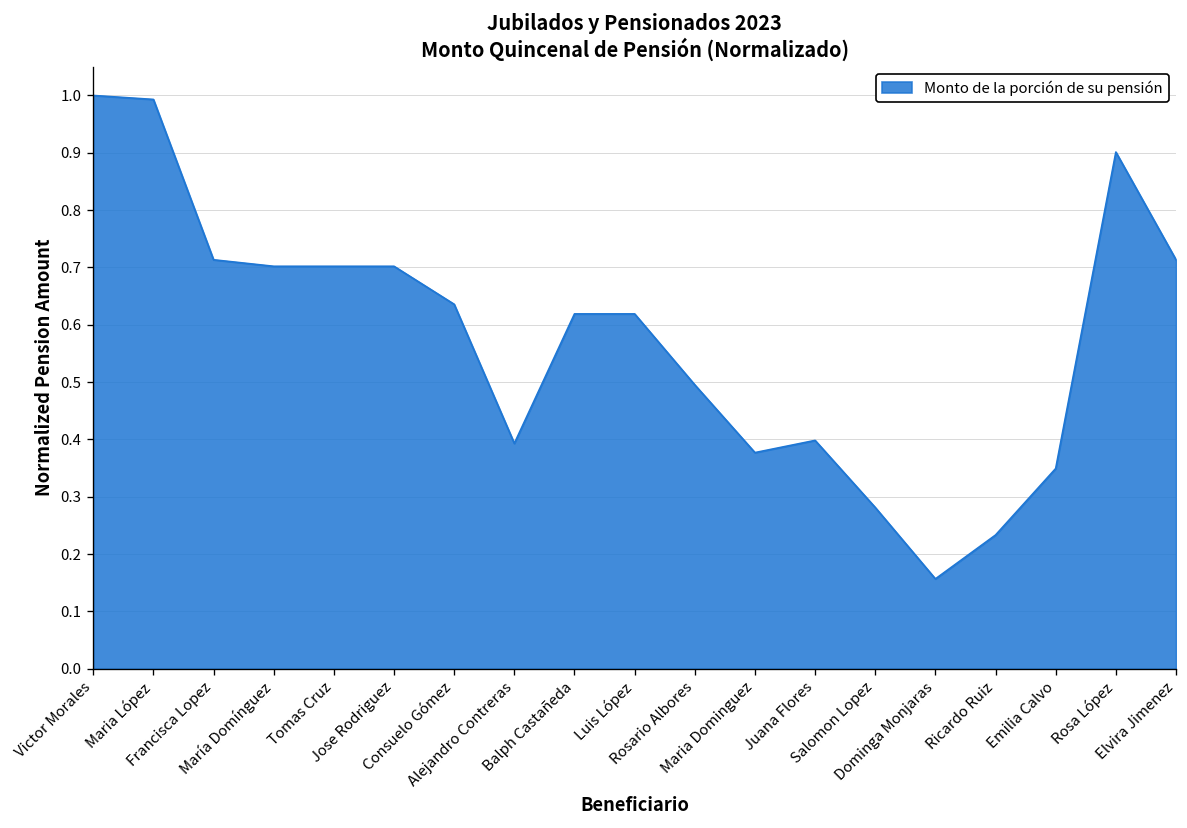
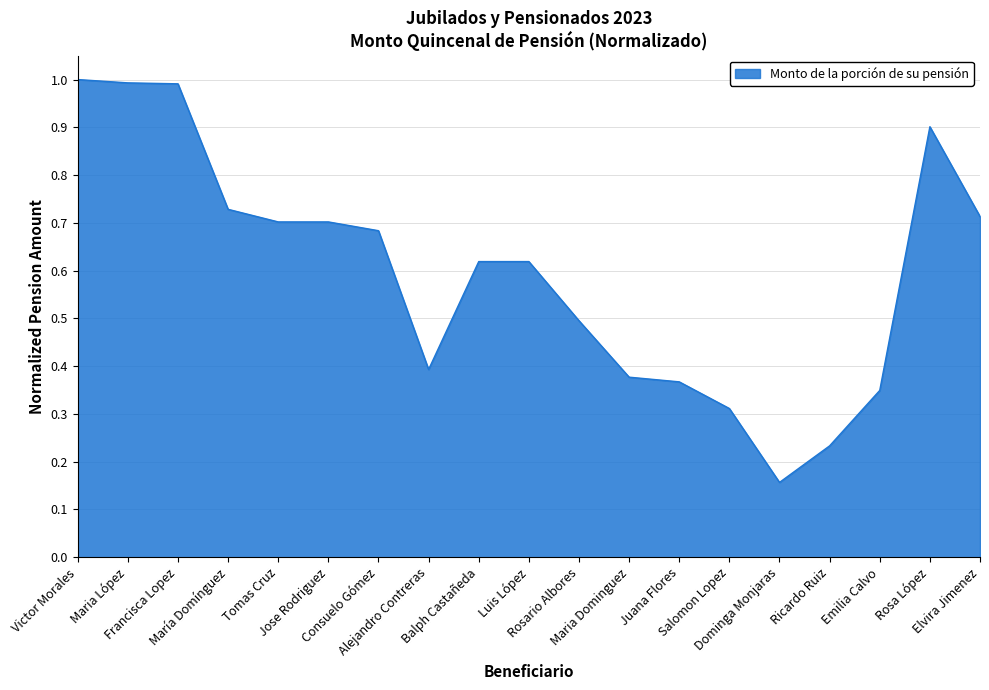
Francisca Lopez: 0.71 -> 0.99
María Domínguez: 0.70 -> 0.73
Consuelo Gómez: 0.64 -> 0.68
Juana Flores: 0.40 -> 0.37
Salomon Lopez: 0.28 -> 0.31
